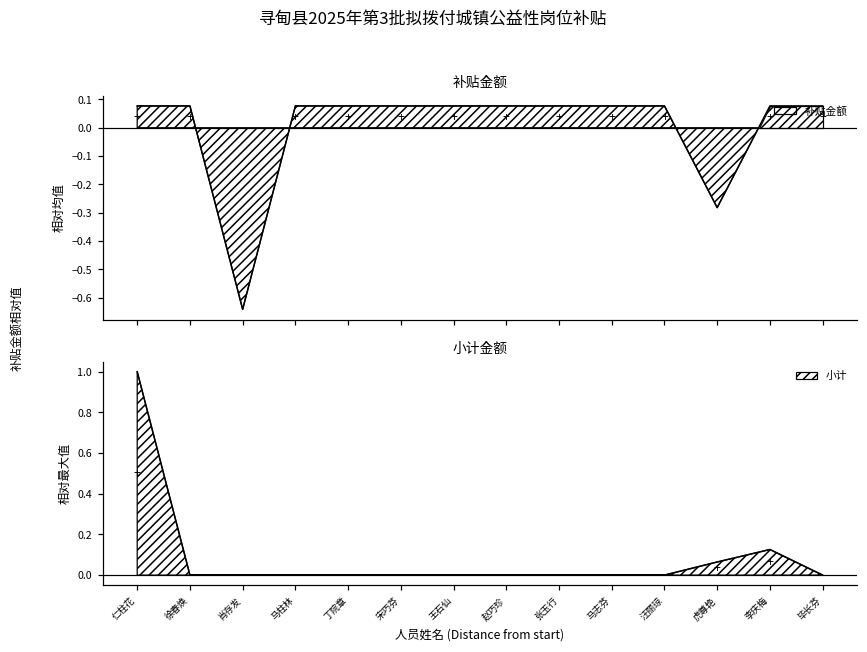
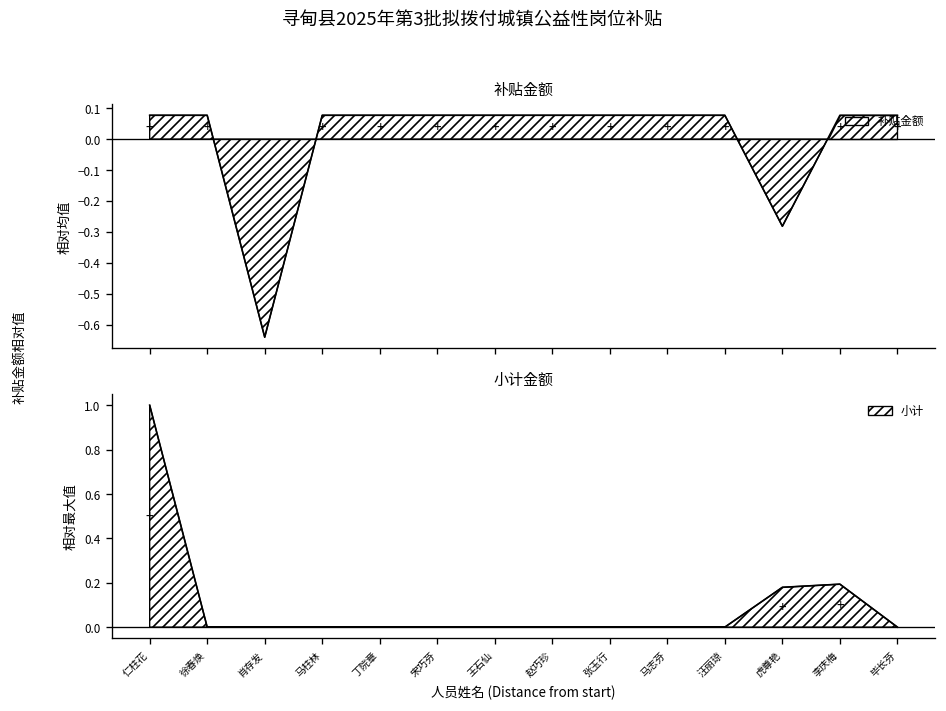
小计金额, 虎尊艳: 0.06 -> 0.18
小计金额, 李庆梅: 0.13 -> 0.19
